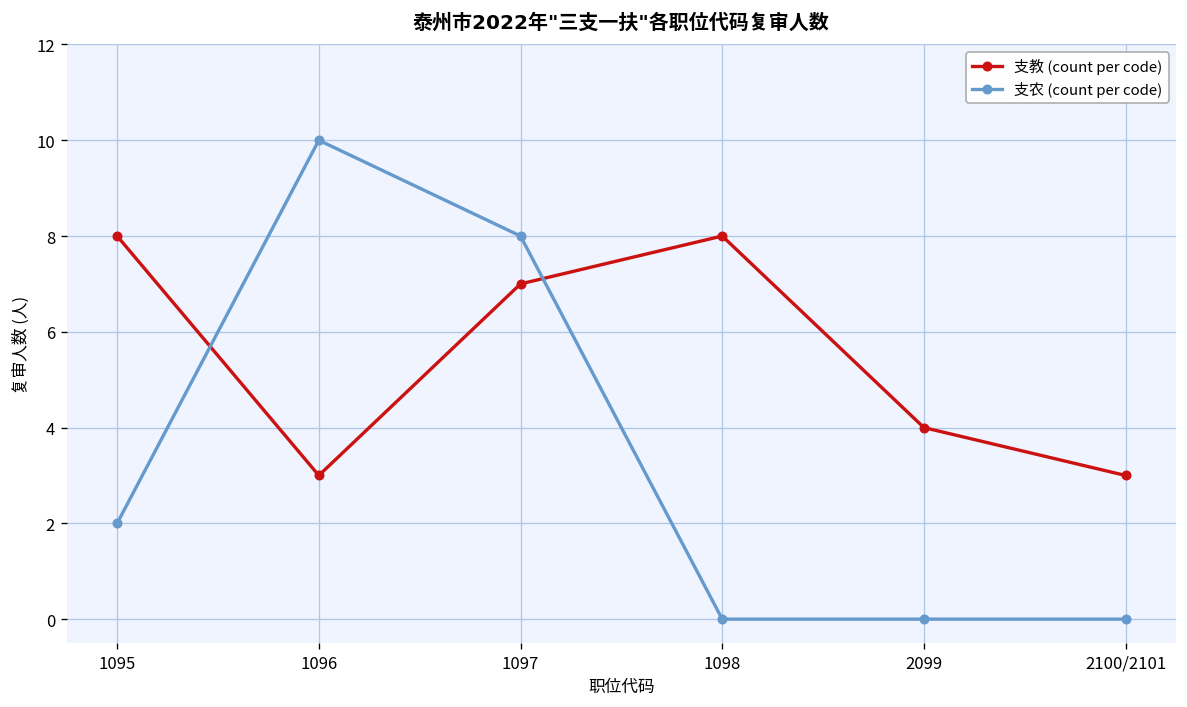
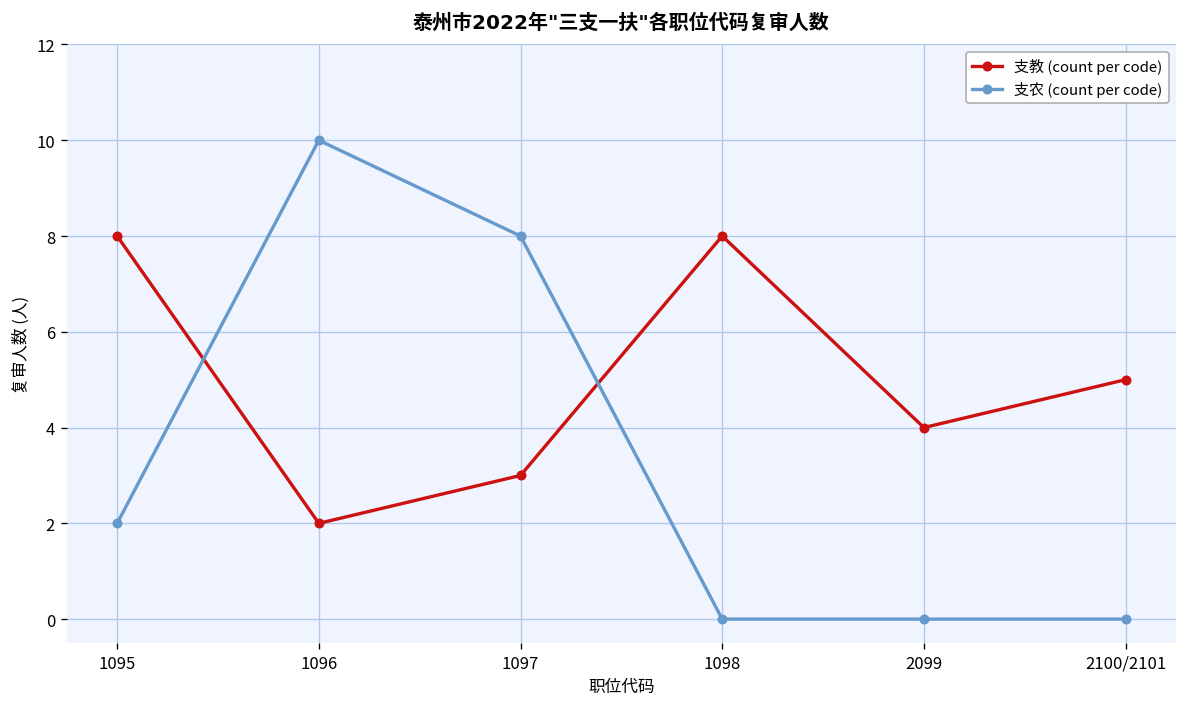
支教 (count per code), 1096: 3 -> 2
支教 (count per code), 1097: 7 -> 3
支教 (count per code), 2100/2101: 3 -> 5
